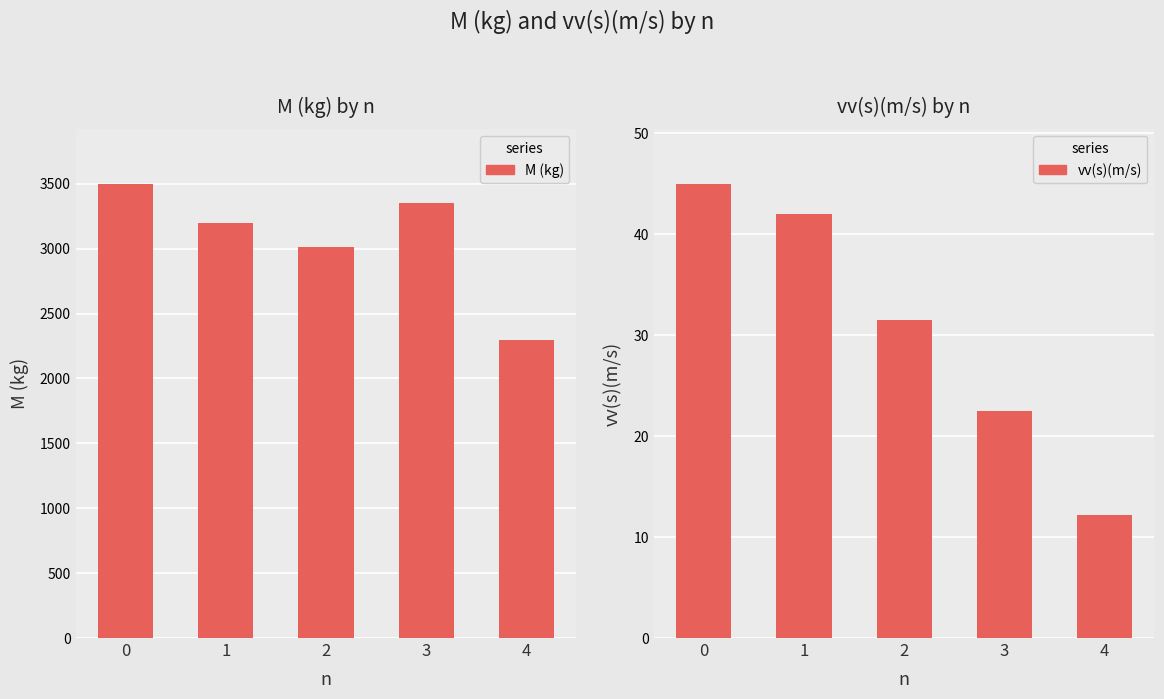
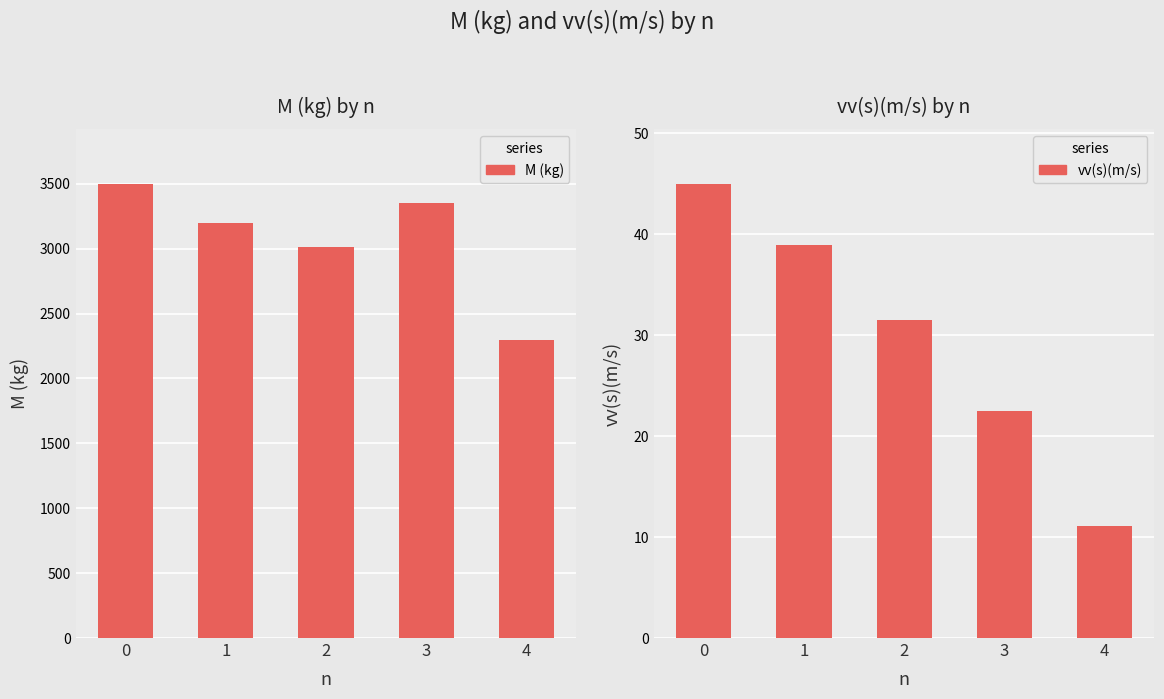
vv(s)(m/s) by n, 1: 42.0 -> 38.9
vv(s)(m/s) by n, 4: 12.2 -> 11.1
